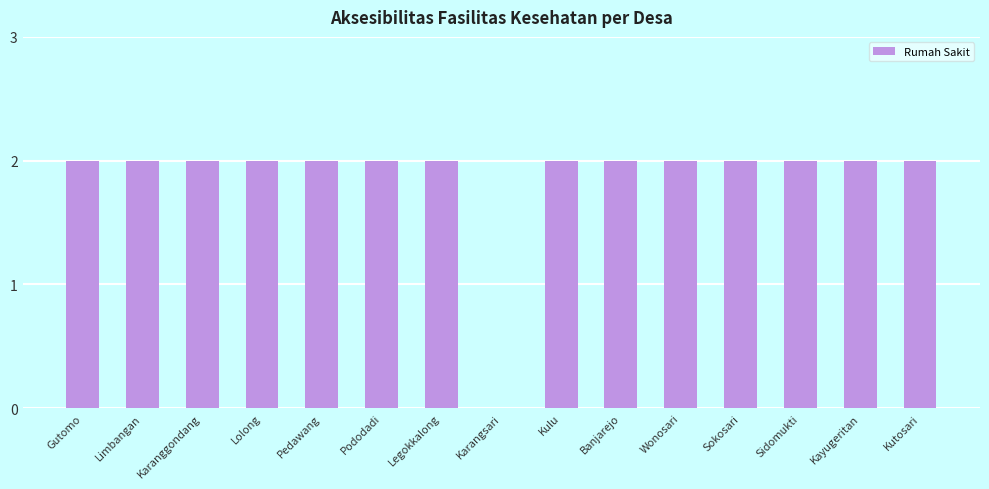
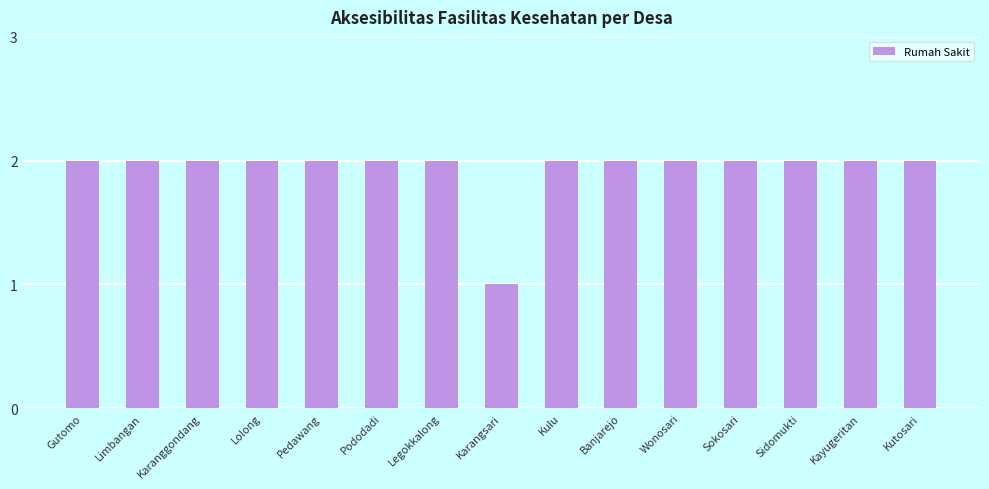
Karangsari: 0 -> 1
